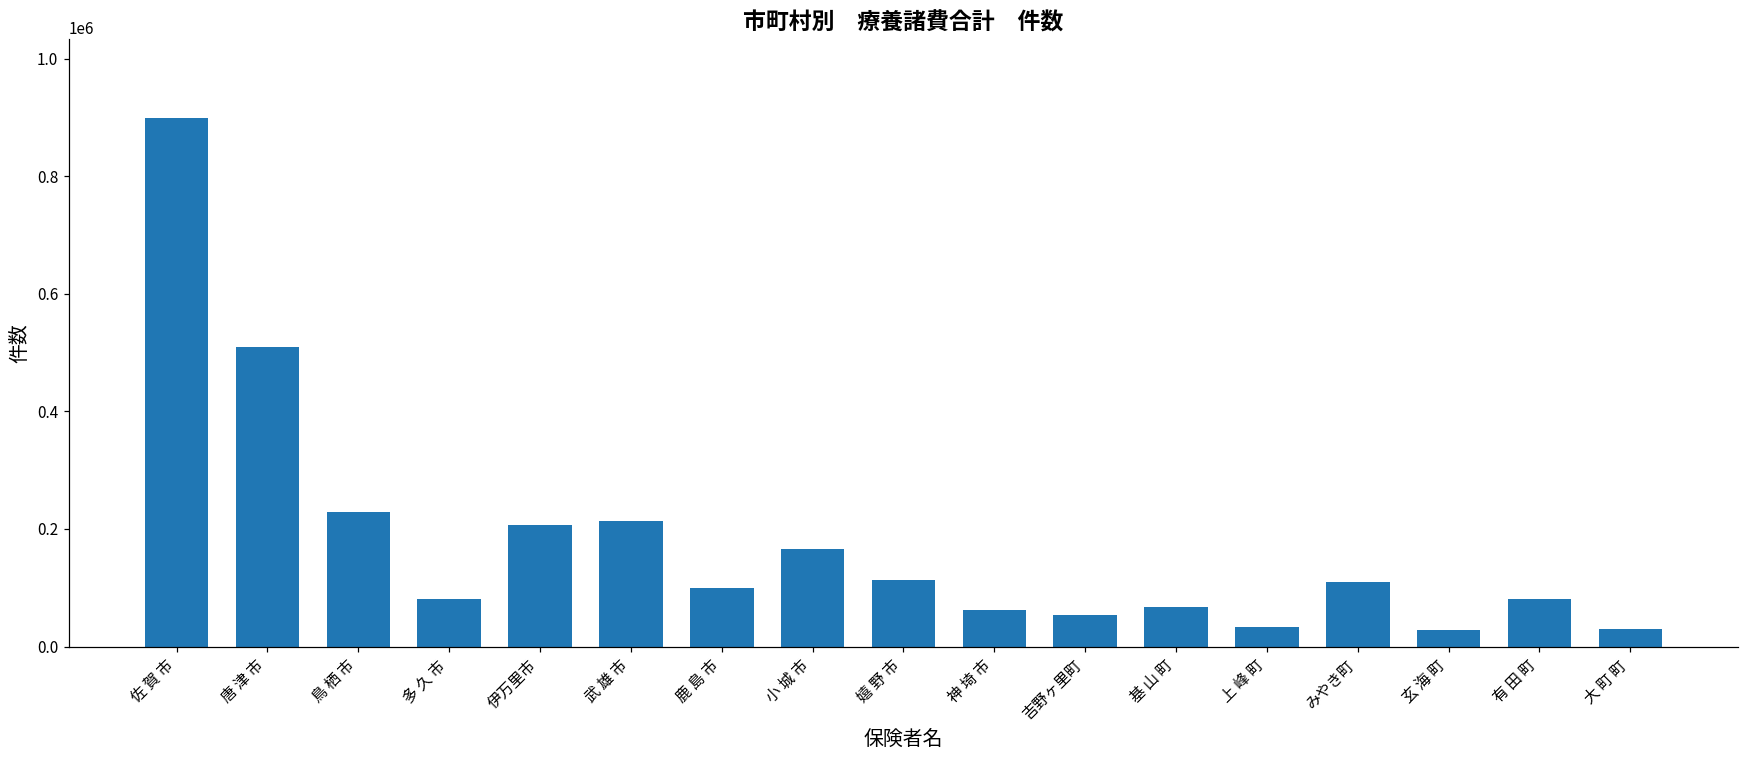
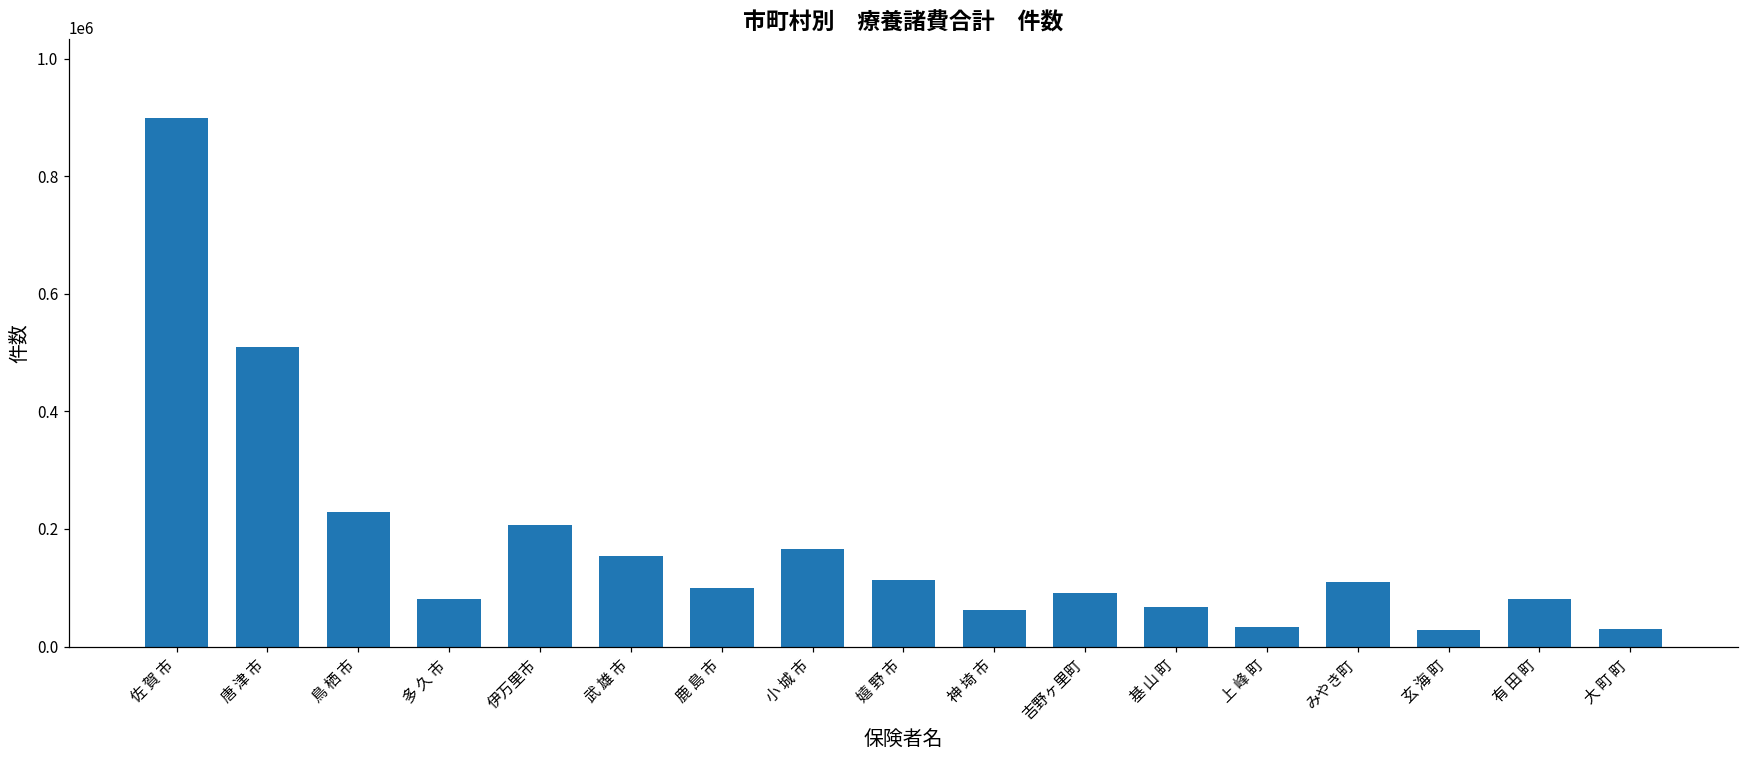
武 雄 市: 210000 -> 150000
吉野ヶ里町: 50000 -> 90000
